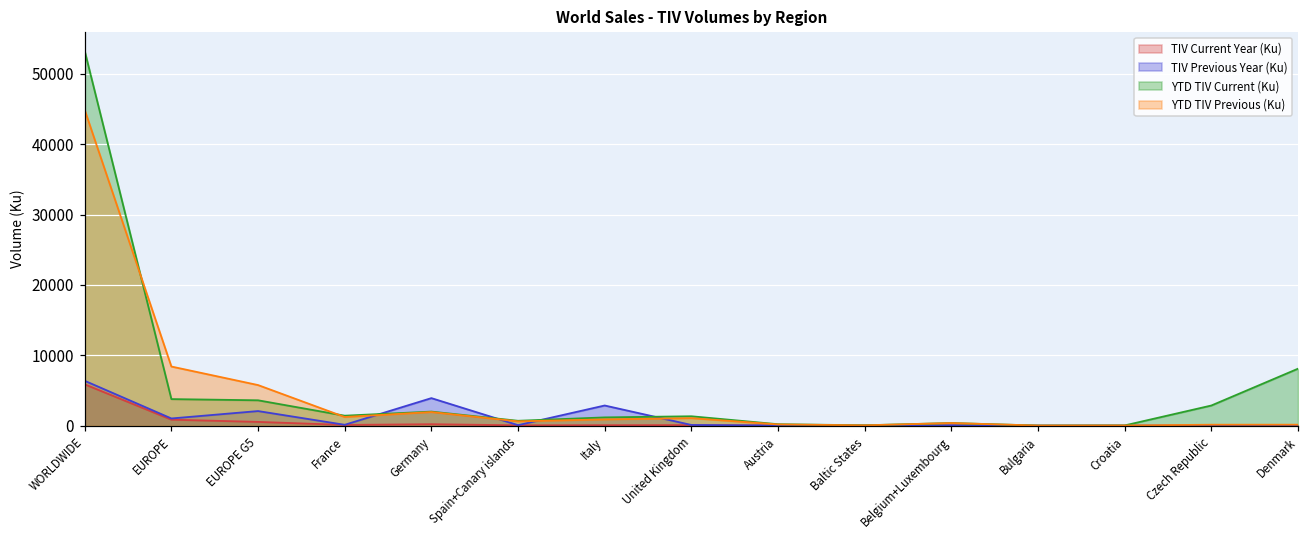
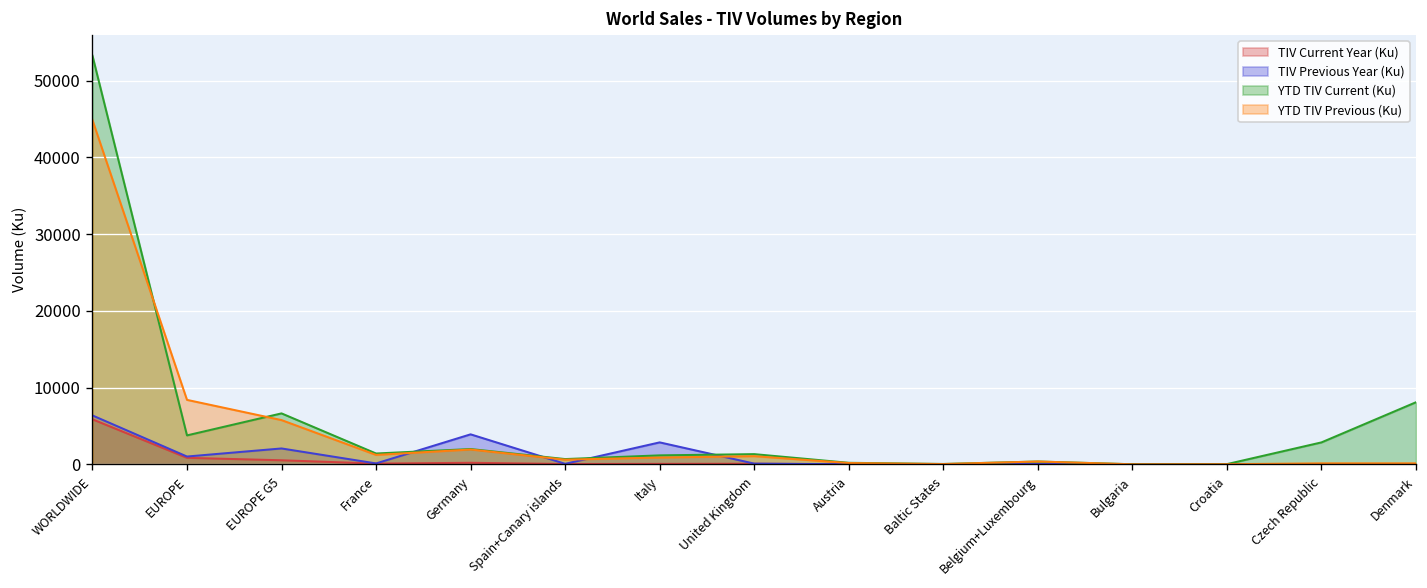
YTD TIV Current (Ku), EUROPE G5: 4000 -> 7000
